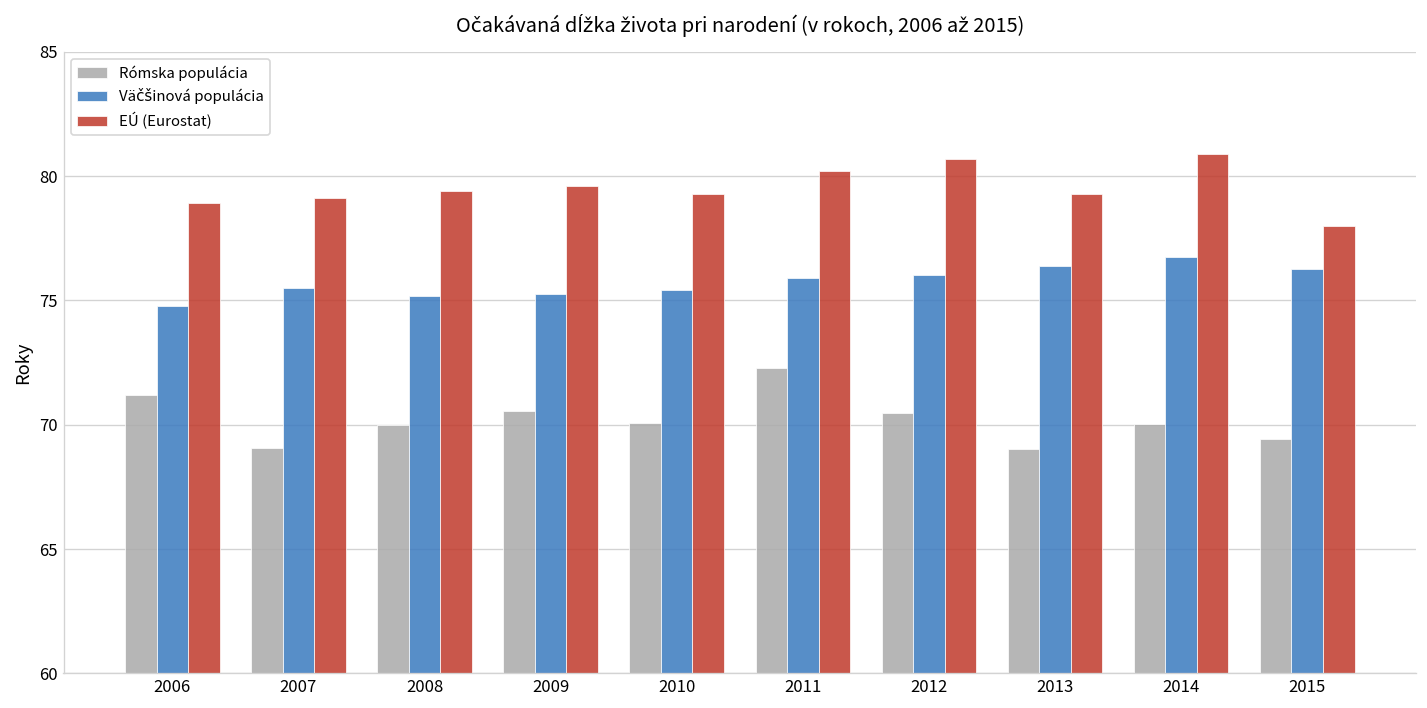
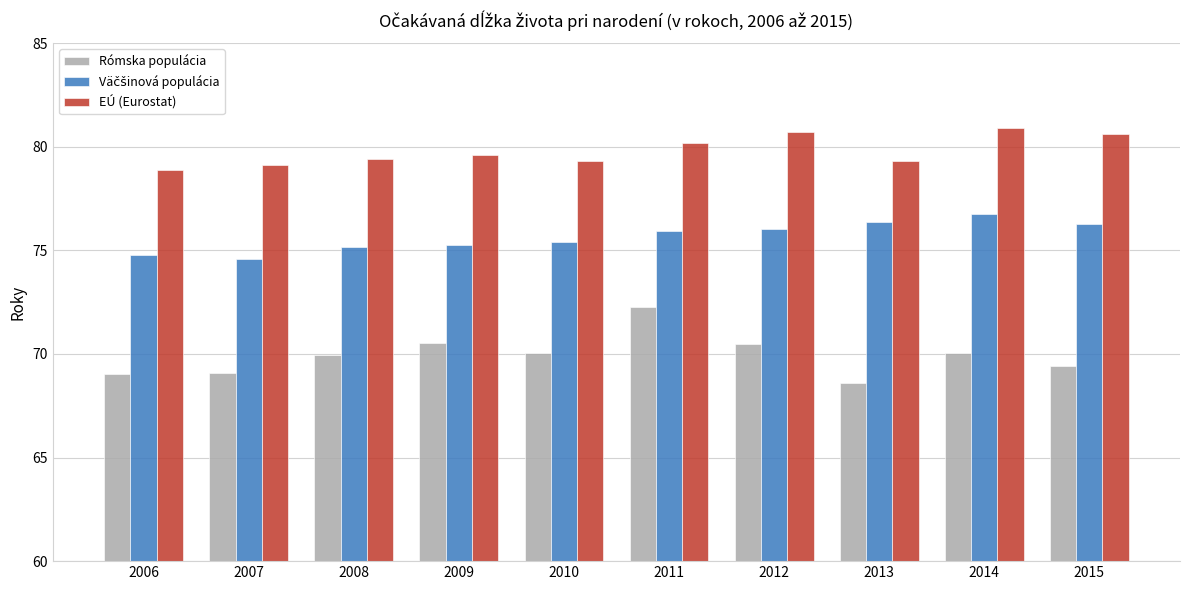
Rómska populácia, 2006: 71.2 -> 69.0
Väčšinová populácia, 2007: 75.5 -> 74.6
Rómska populácia, 2013: 69.0 -> 68.6
EÚ (Eurostat), 2015: 78.0 -> 80.6
